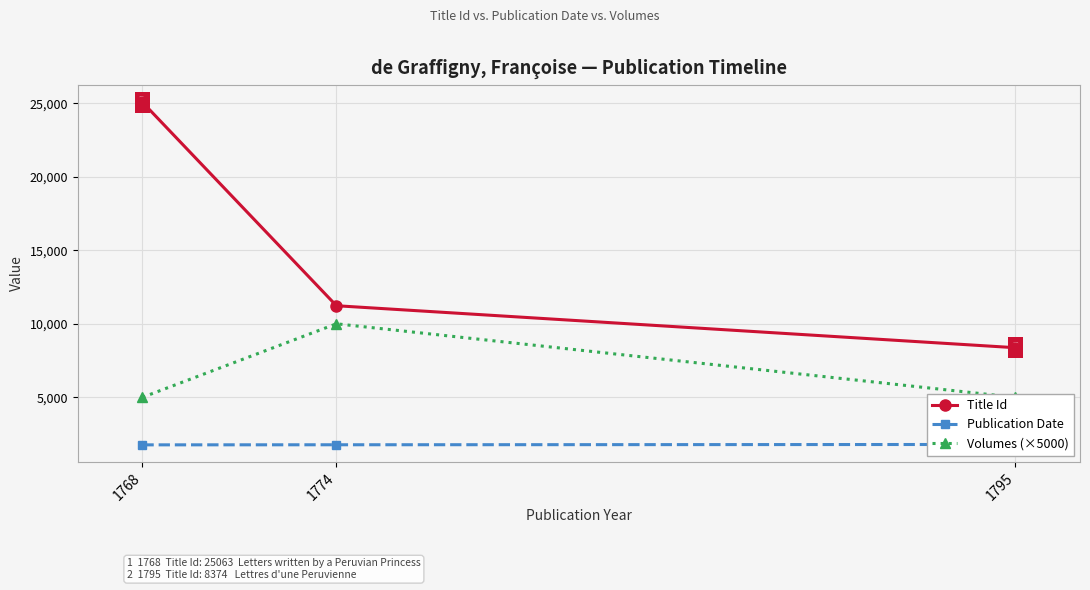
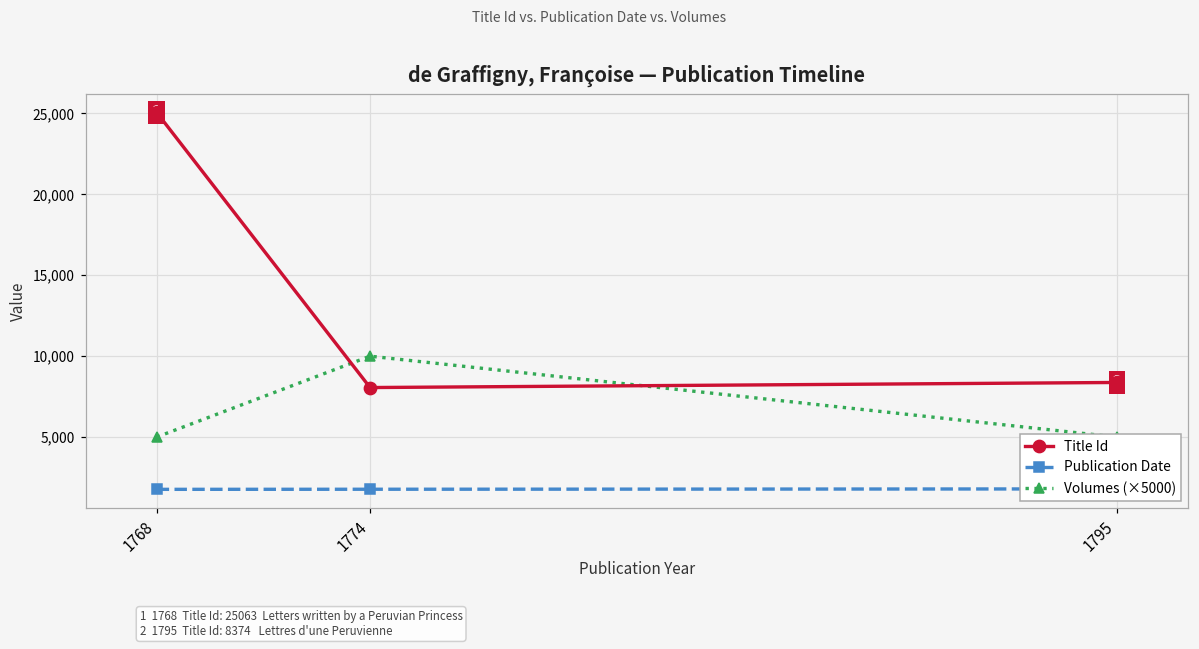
Title Id, 1774: 11,200 -> 8,100
